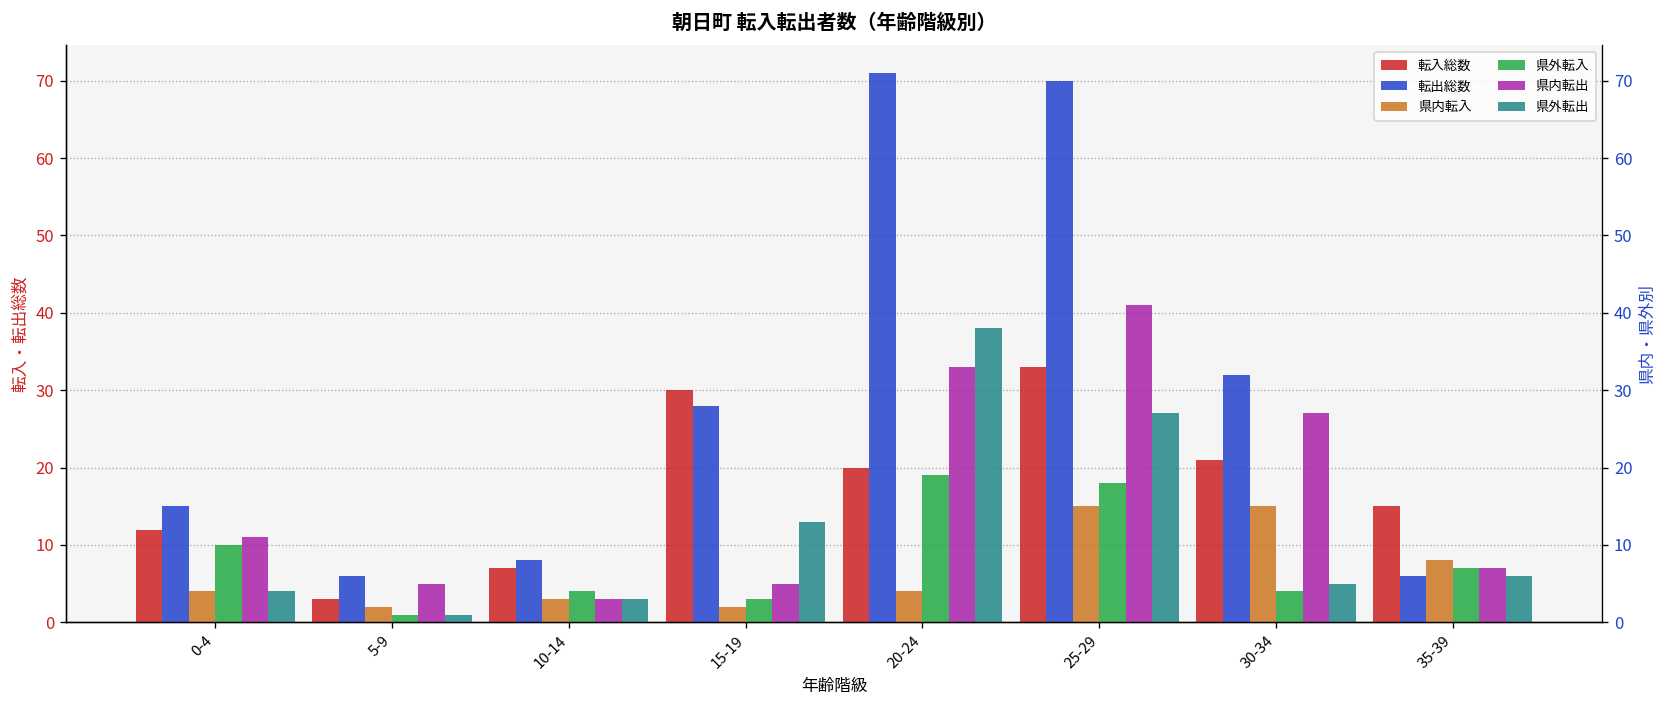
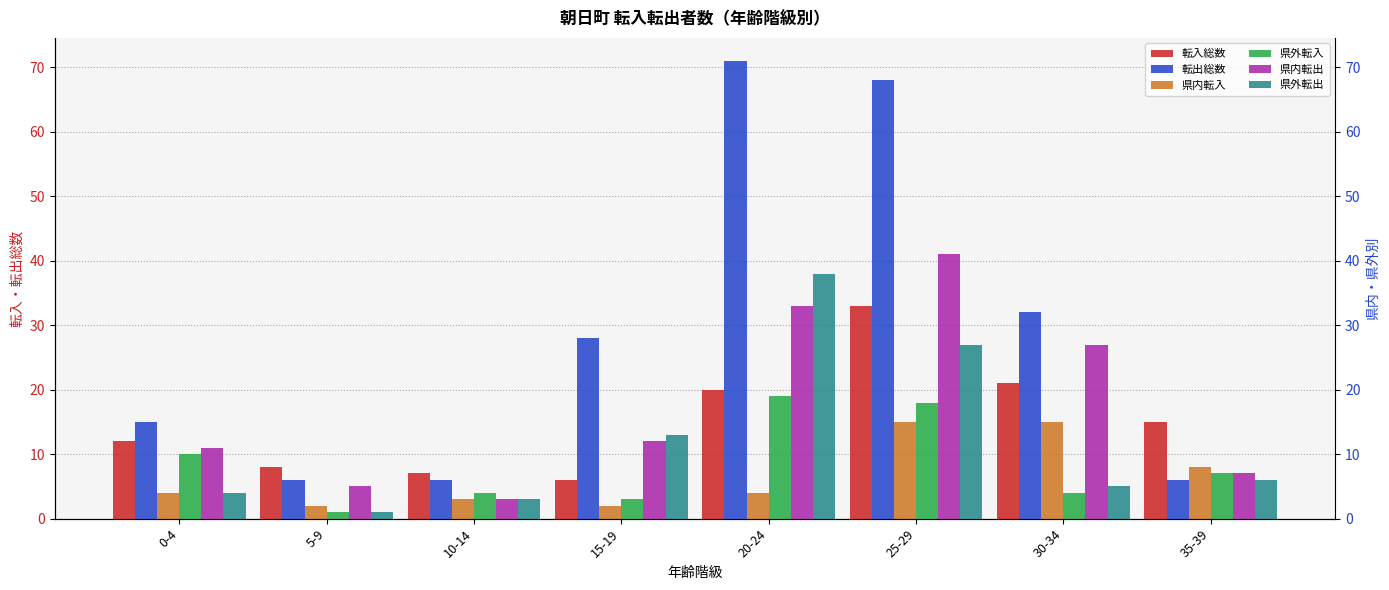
転入総数, 5-9: 3 -> 8
転出総数, 10-14: 8 -> 6
転入総数, 15-19: 30 -> 6
県内転出, 15-19: 5 -> 12
転出総数, 25-29: 70 -> 68
